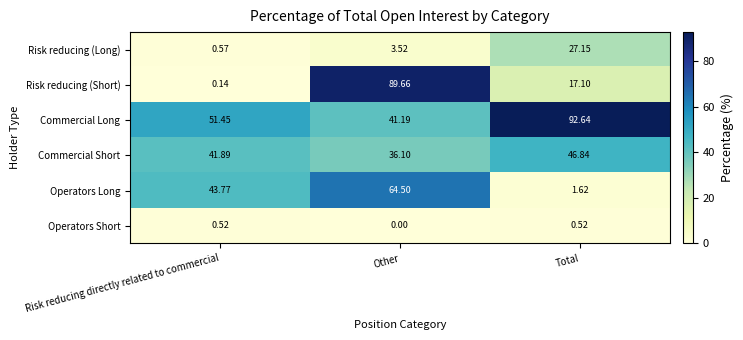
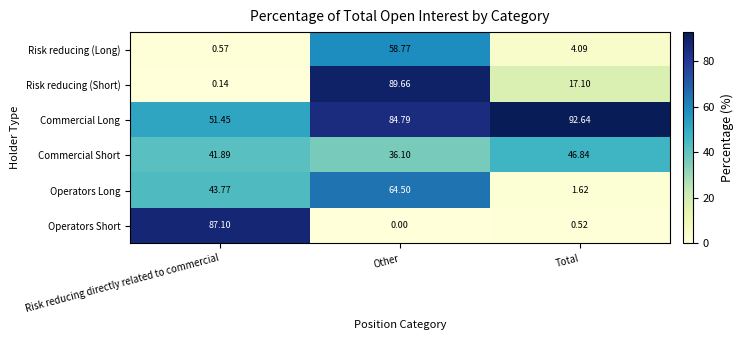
Risk reducing (Long), Other: 3.52 -> 58.77
Risk reducing (Long), Total: 27.15 -> 4.09
Commercial Long, Other: 41.19 -> 84.79
Operators Short, Risk reducing directly related to commercial: 0.52 -> 87.10
